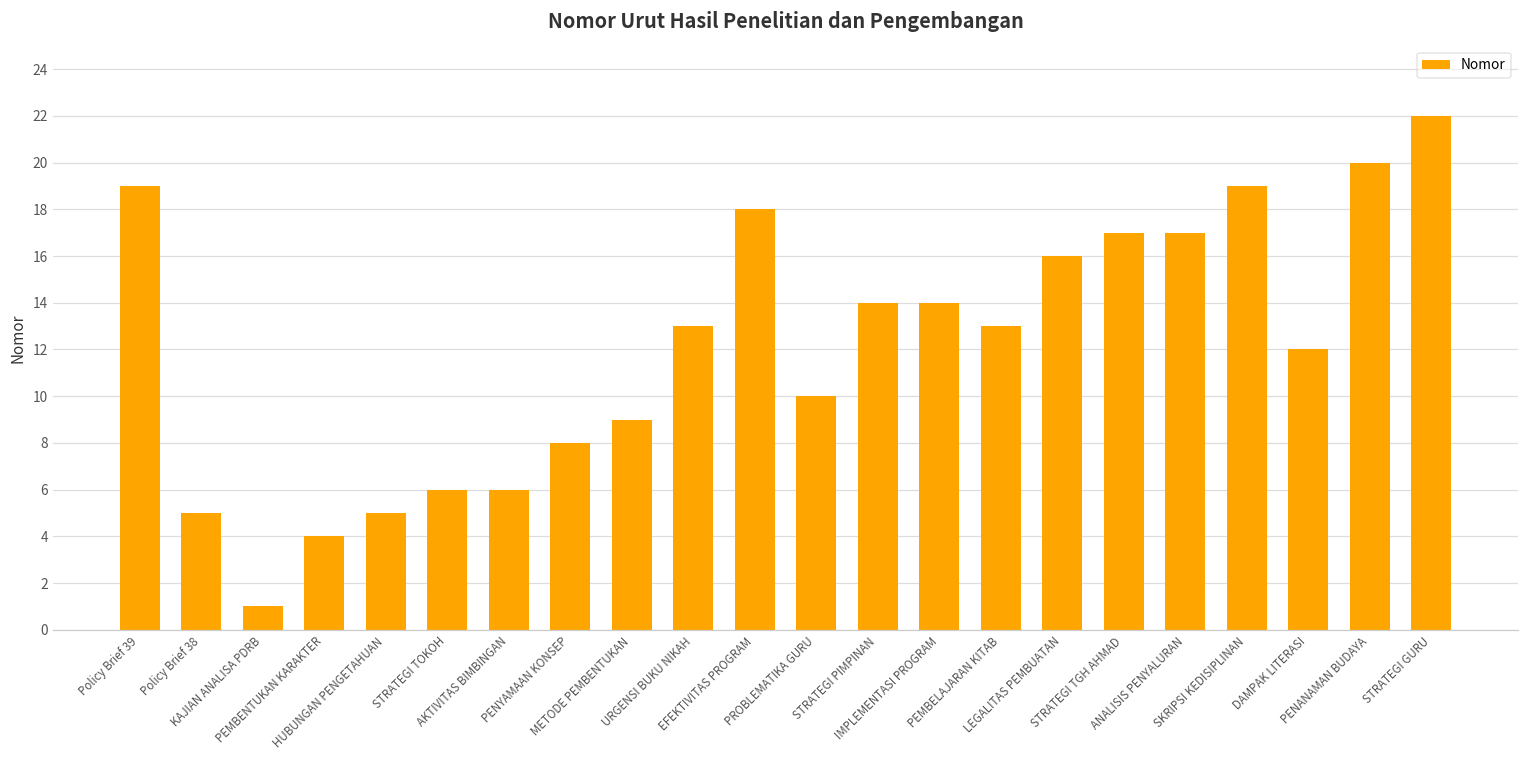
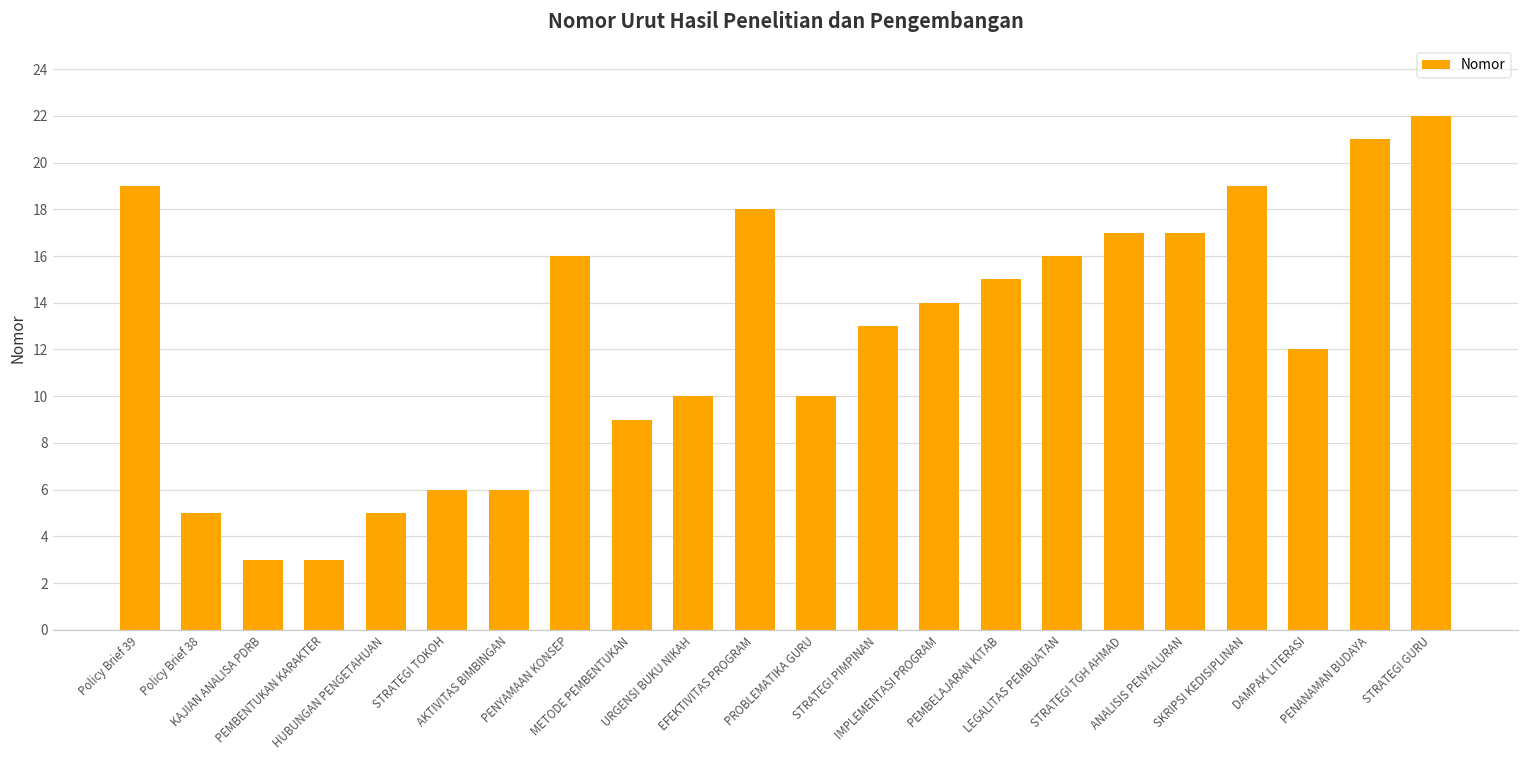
KAJIAN ANALISA PDRB: 1 -> 3
PEMBENTUKAN KARAKTER: 4 -> 3
PENYAMAAN KONSEP: 8 -> 16
URGENSI BUKU NIKAH: 13 -> 10
STRATEGI PIMPINAN: 14 -> 13
PEMBELAJARAN KITAB: 13 -> 15
PENANAMAN BUDAYA: 20 -> 21
